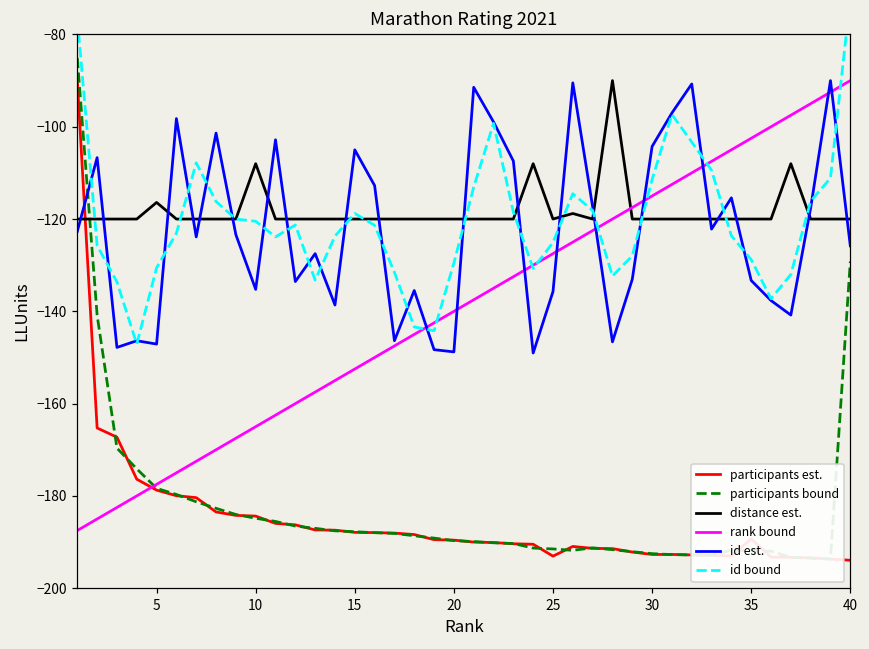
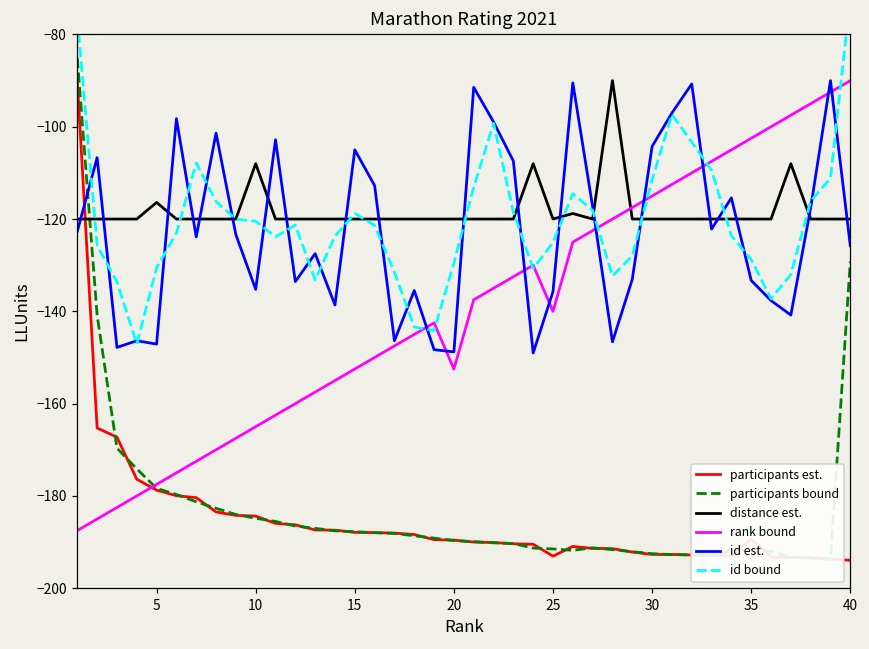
rank bound, 20: -140 -> -153
rank bound, 25: -128 -> -140
